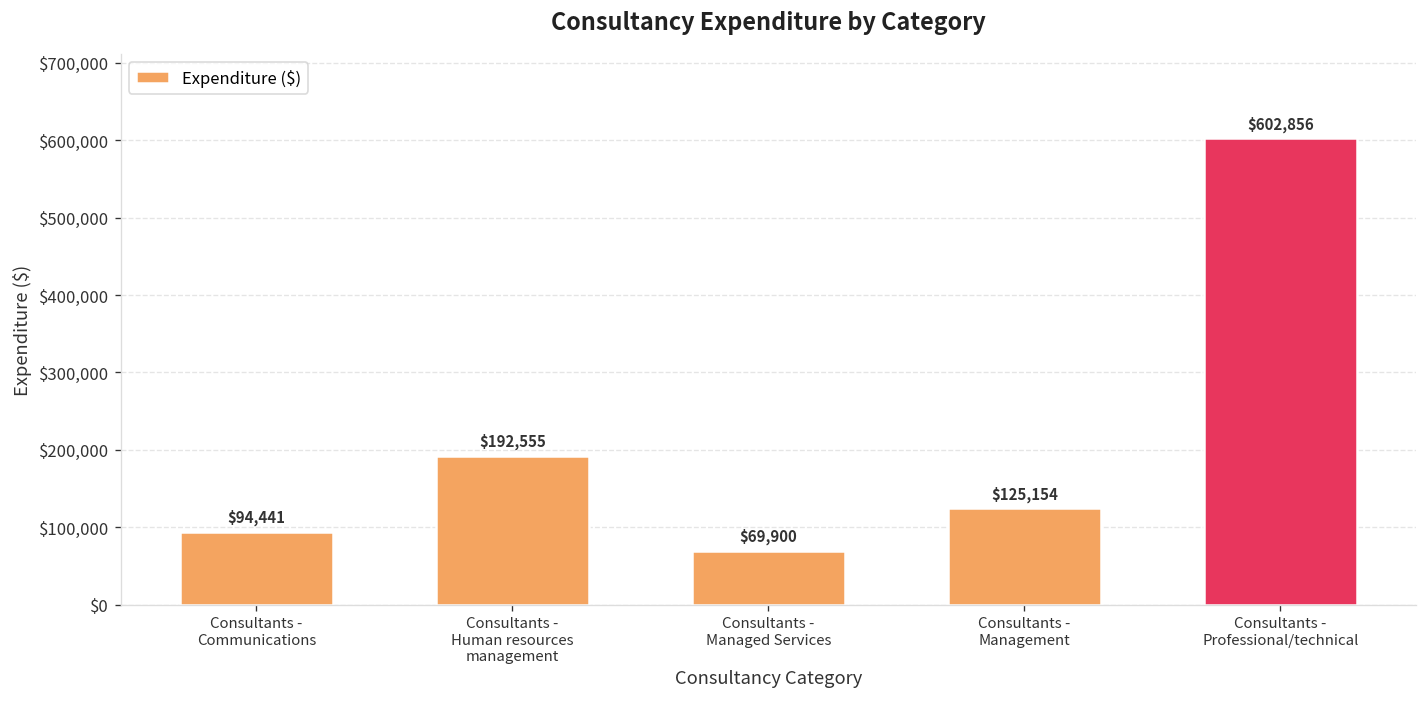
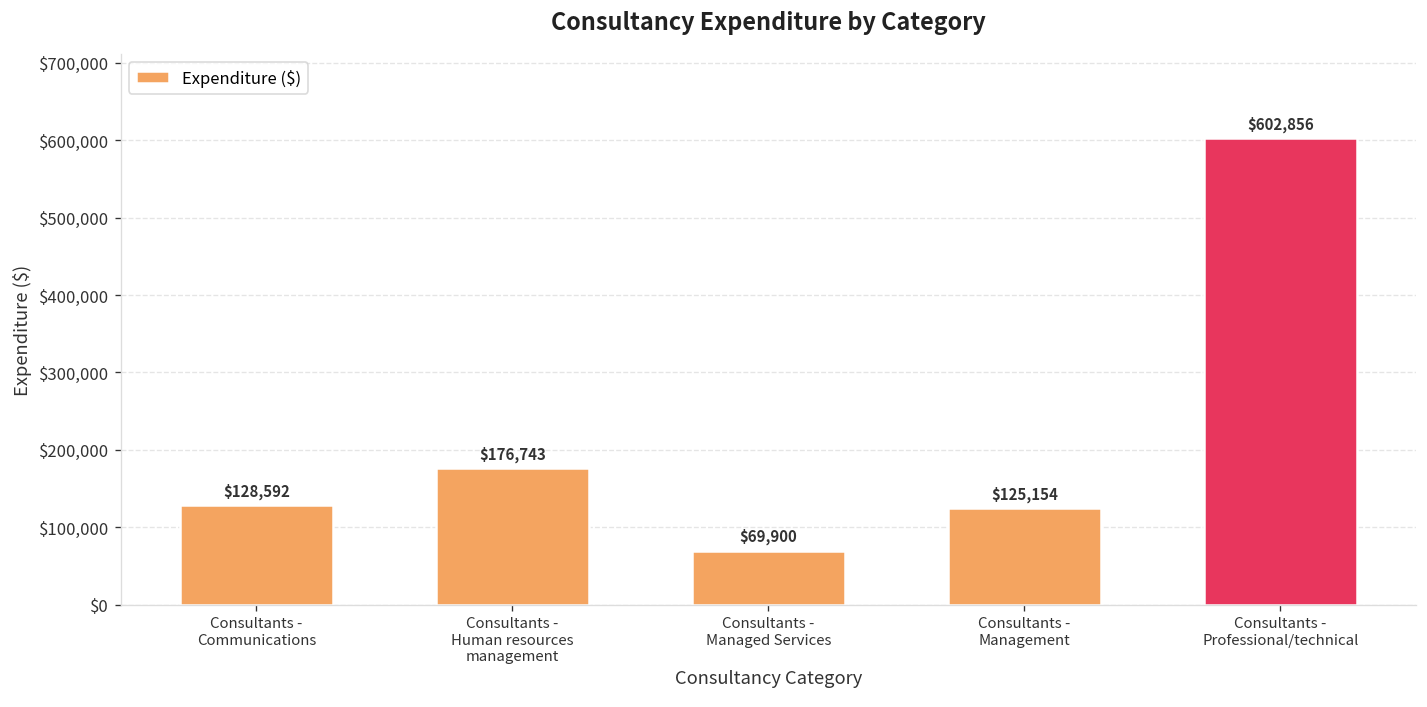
Consultants - Communications: $94,441 -> $128,592
Consultants - Human resources management: $192,555 -> $176,743
